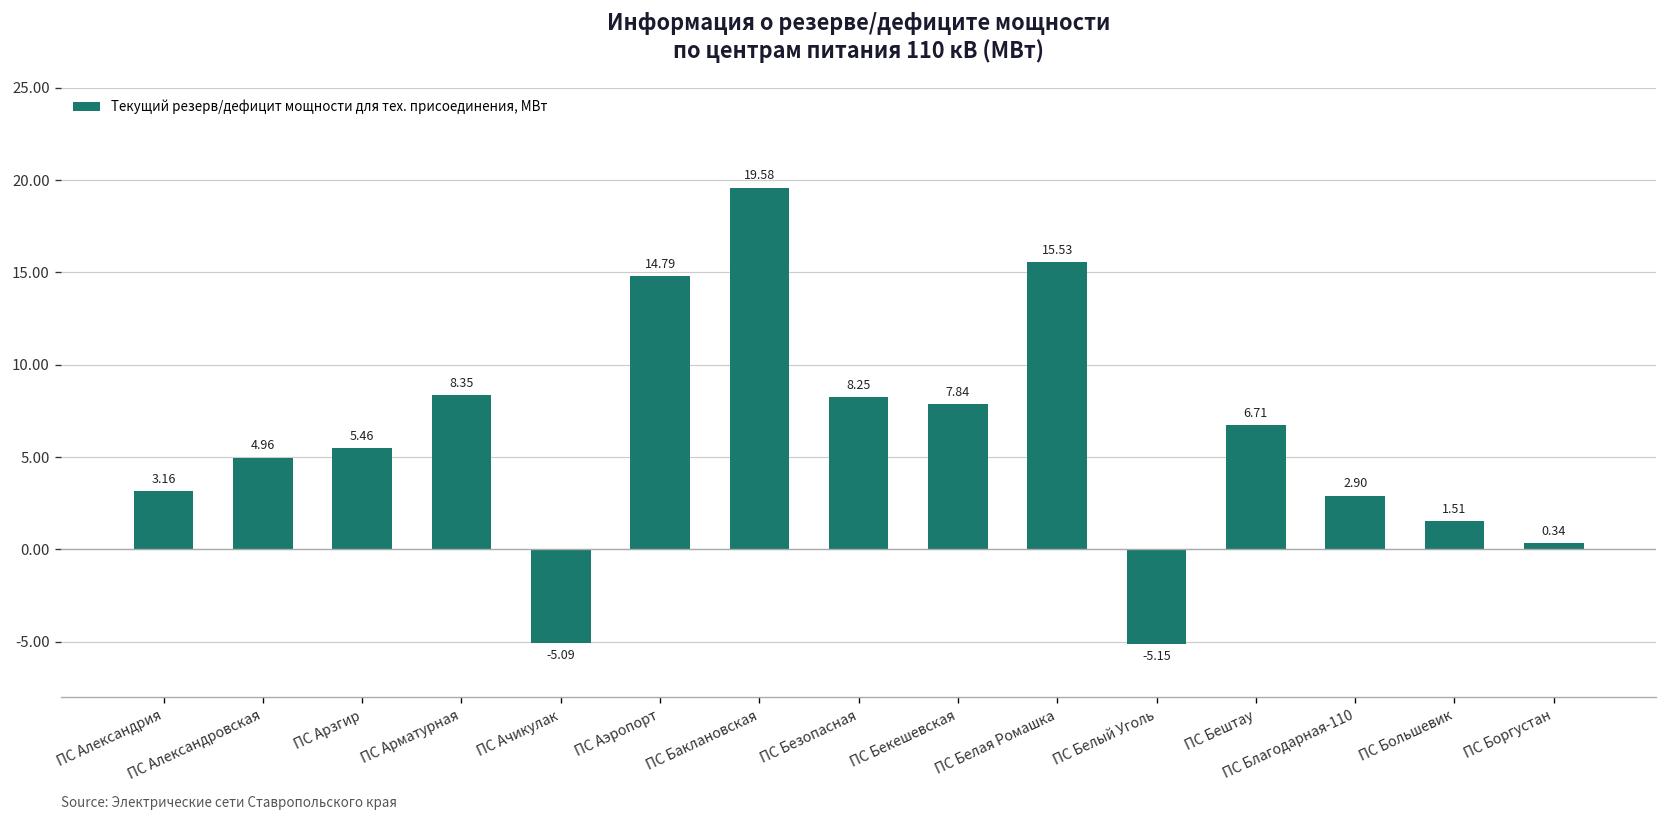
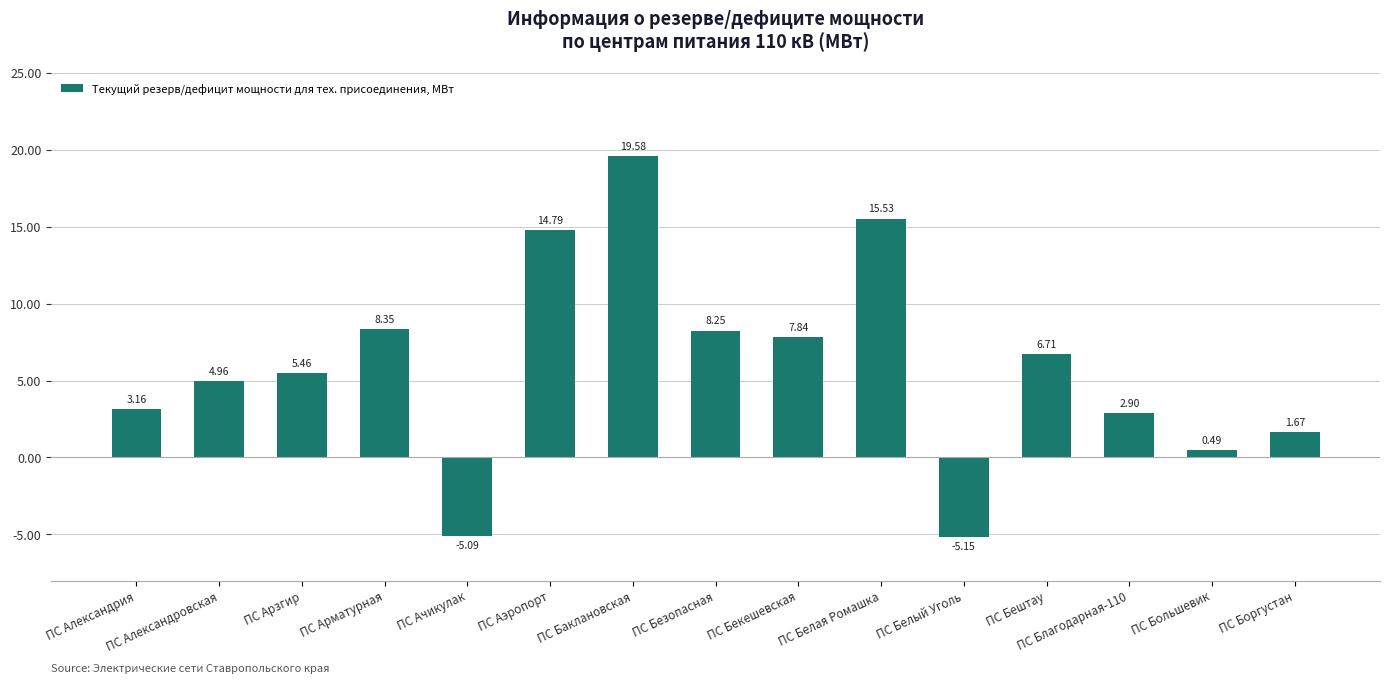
ПС Большевик: 1.51 -> 0.49
ПС Боргустан: 0.34 -> 1.67
